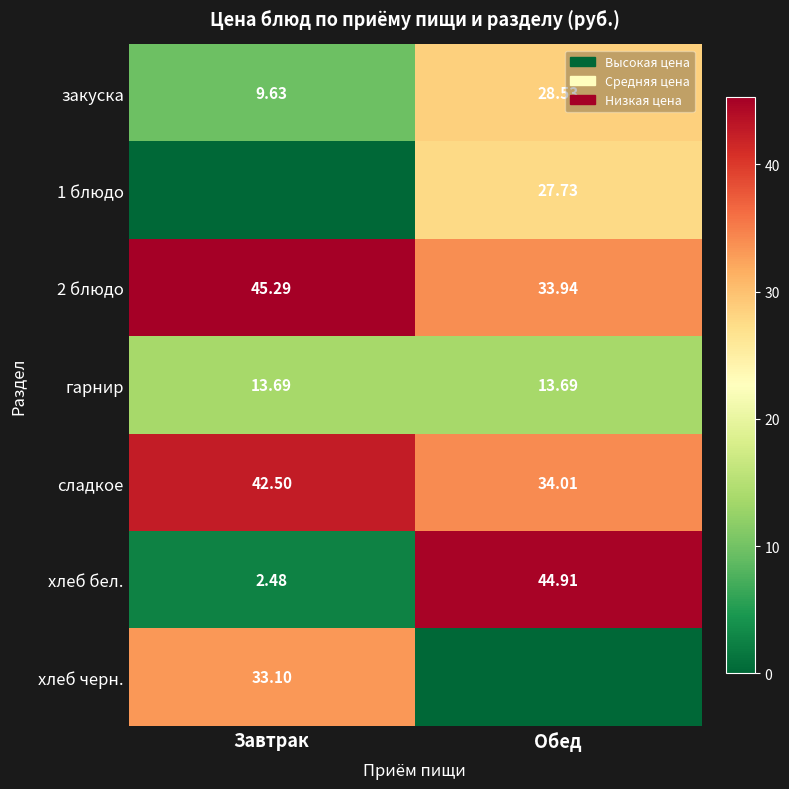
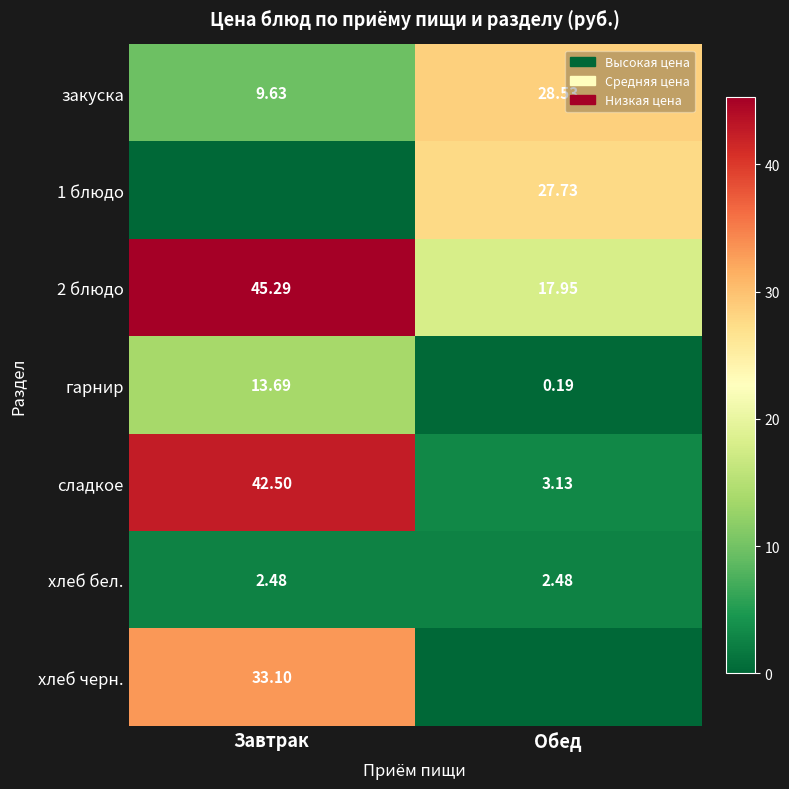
2 блюдо, Обед: 33.94 -> 17.95
гарнир, Обед: 13.69 -> 0.19
сладкое, Обед: 34.01 -> 3.13
хлеб бел., Обед: 44.91 -> 2.48
